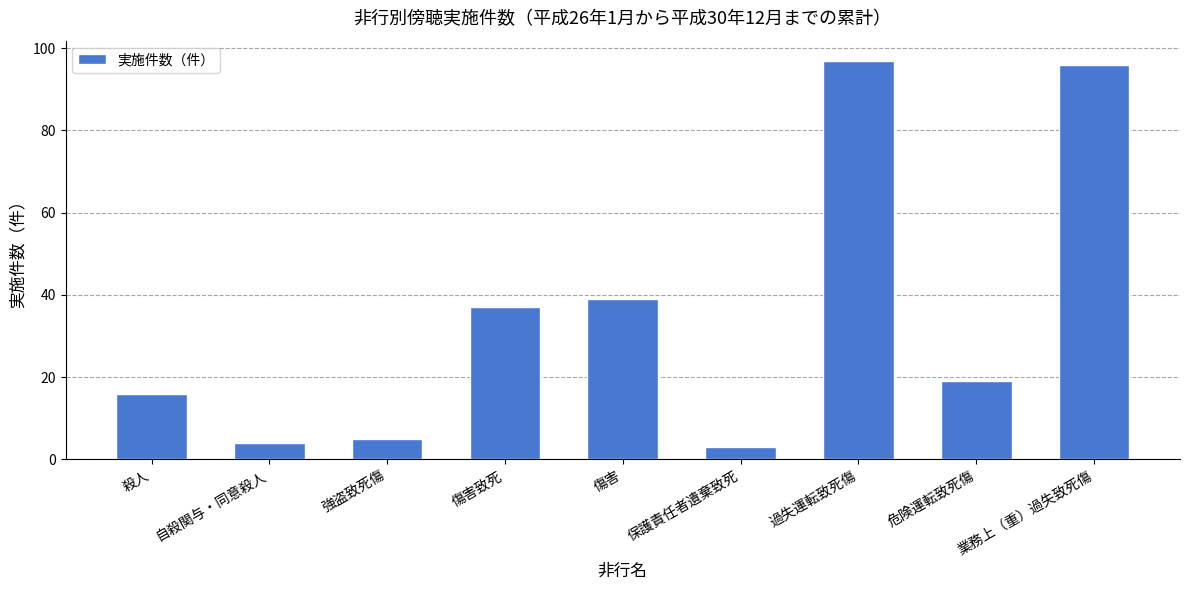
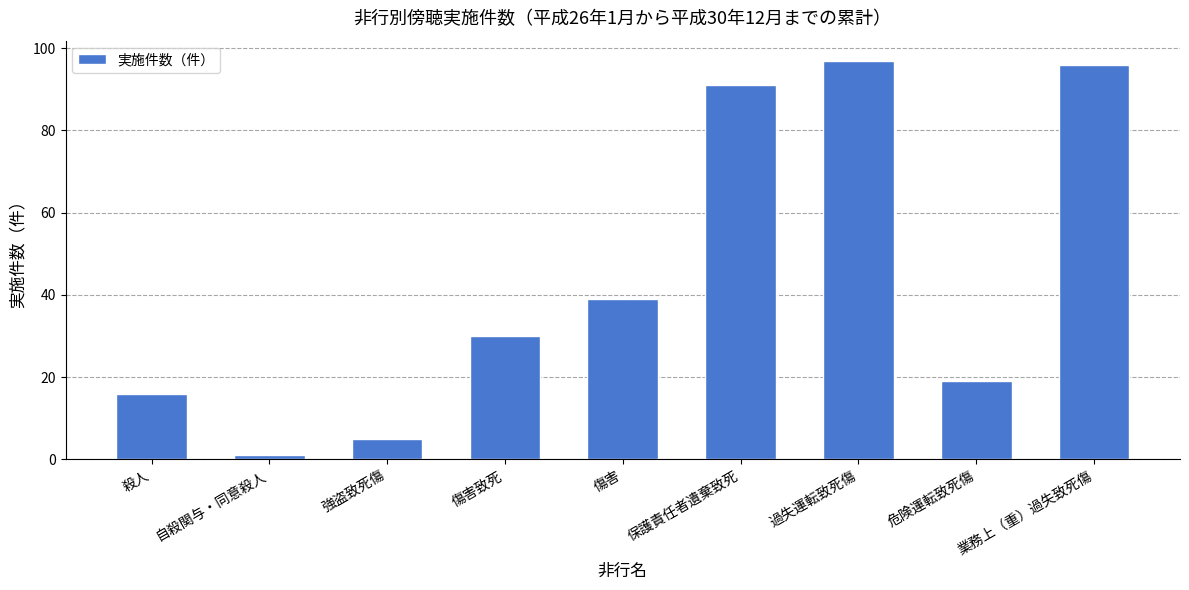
自殺関与・同意殺人: 4 -> 1
傷害致死: 37 -> 30
保護責任者遺棄致死: 3 -> 91
